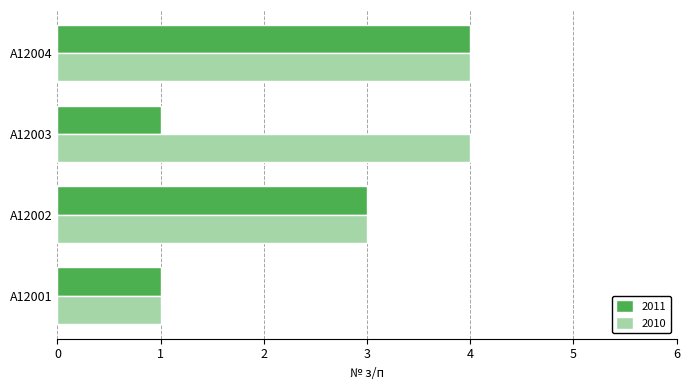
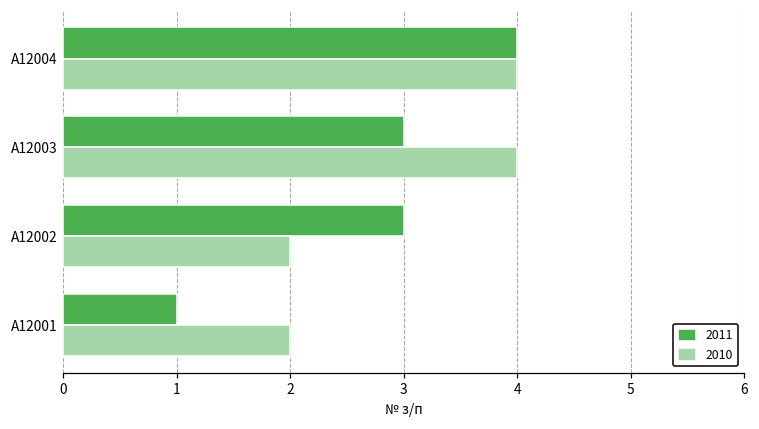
2011, A12003: 1 -> 3
2010, A12002: 3 -> 2
2010, A12001: 1 -> 2
